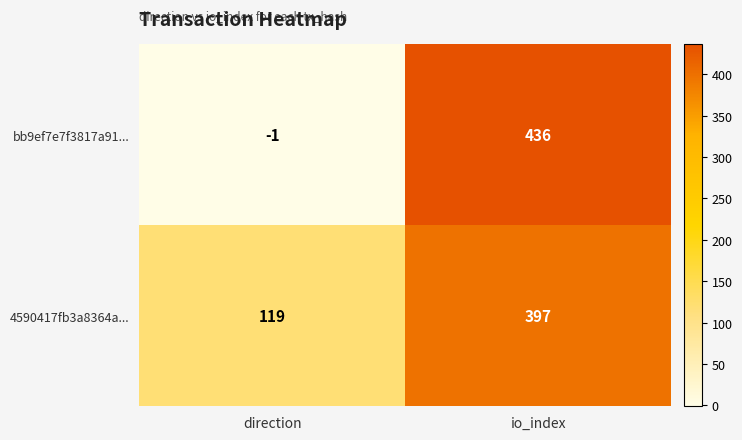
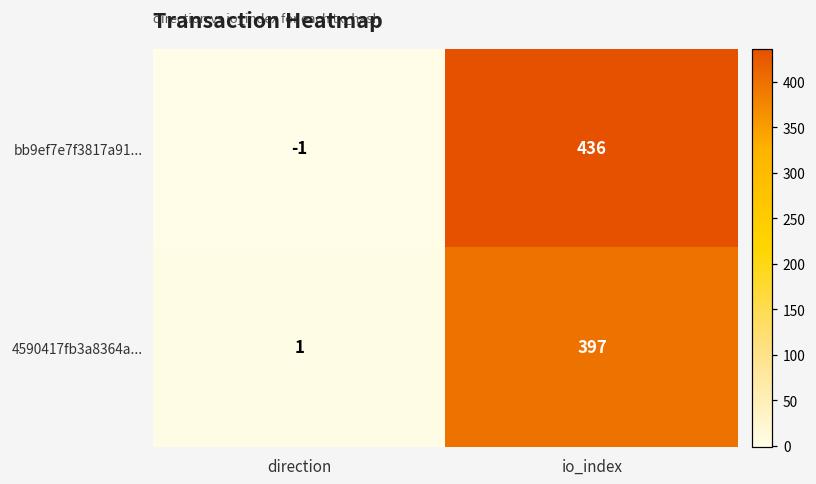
4590417fb3a8364a..., direction: 119 -> 1
